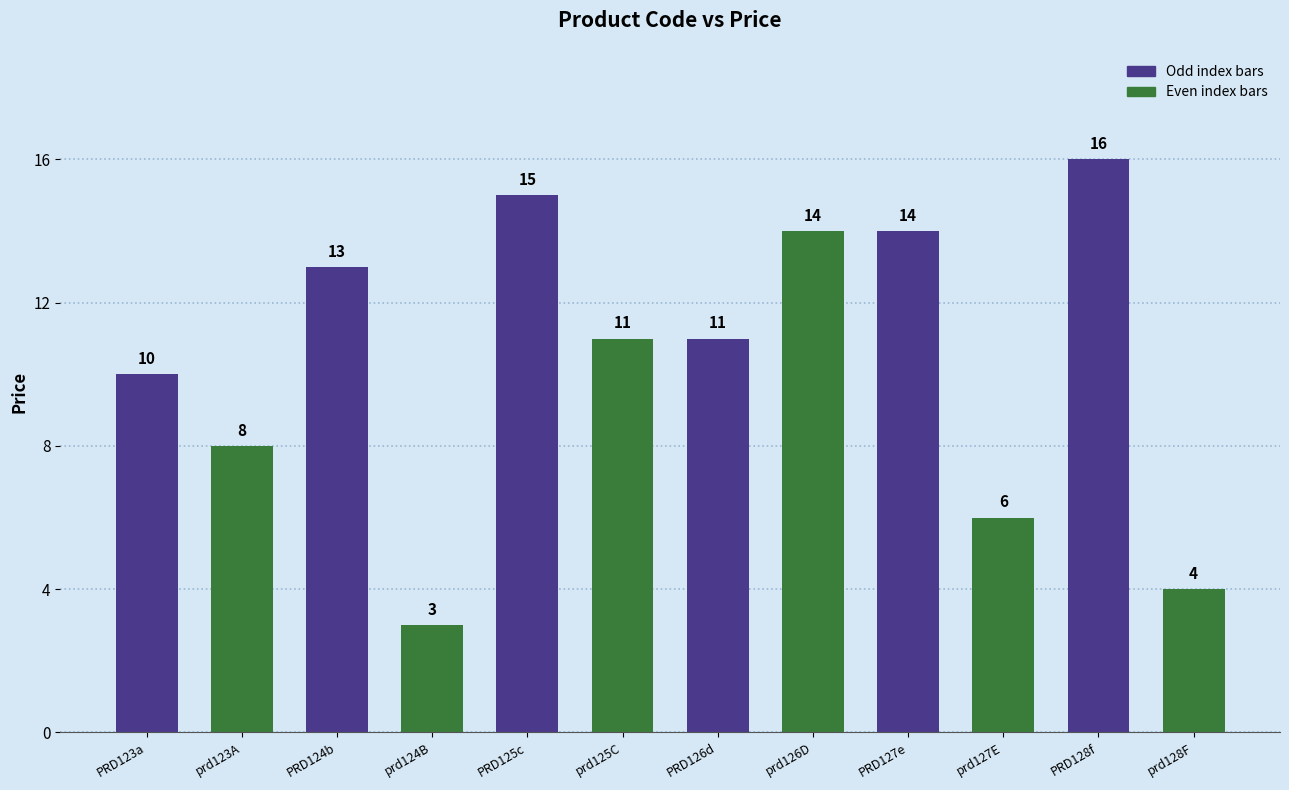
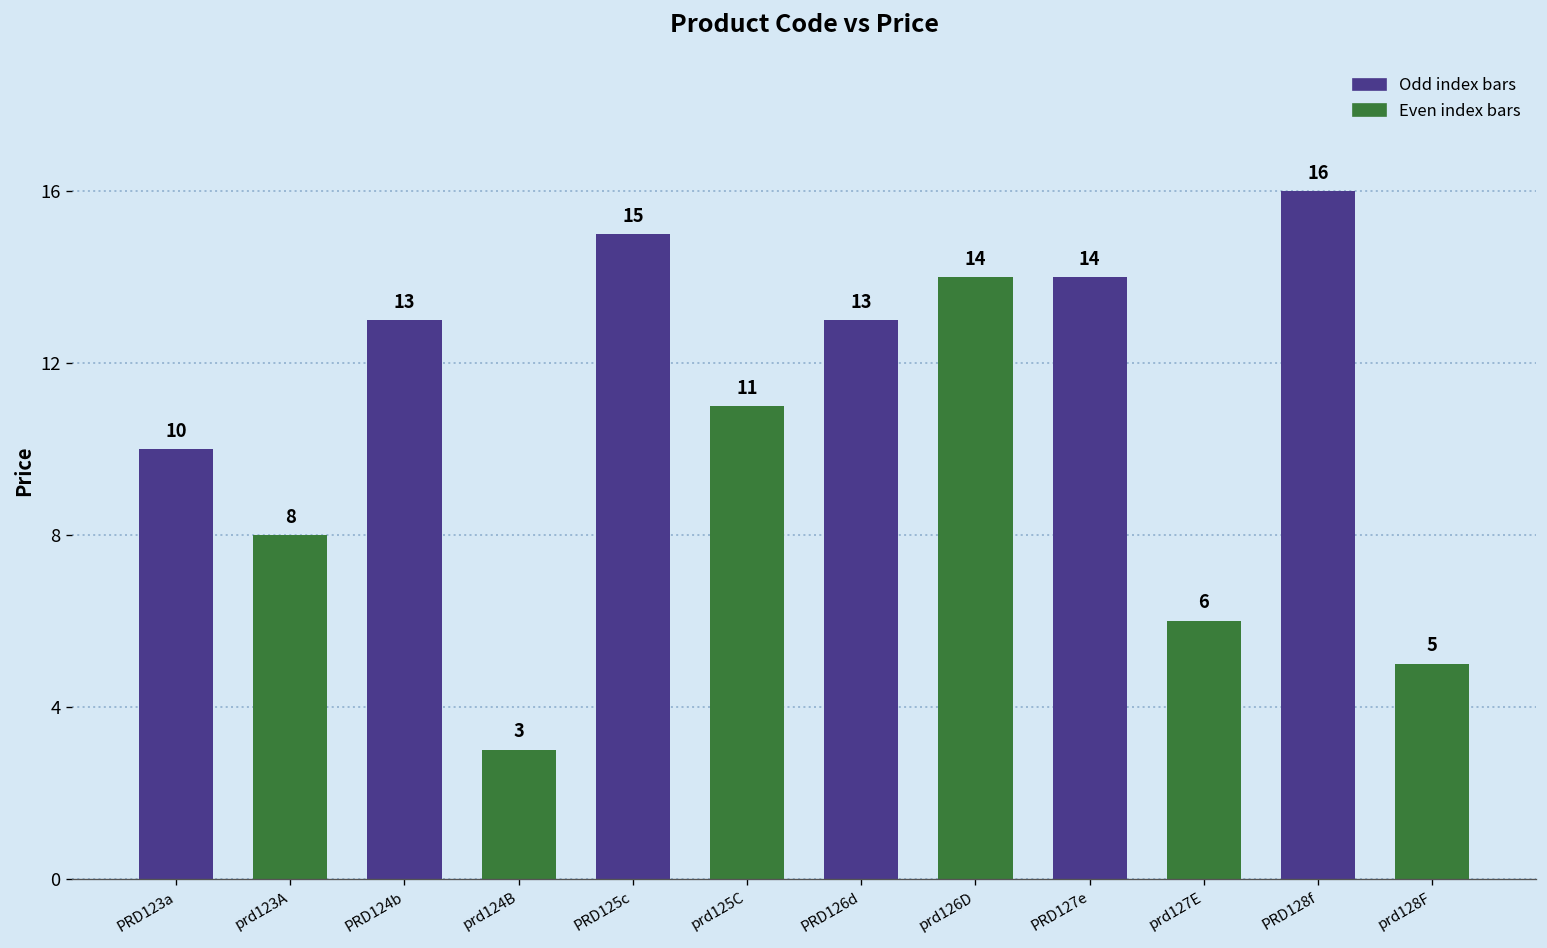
PRD126d: 11 -> 13
prd128F: 4 -> 5
